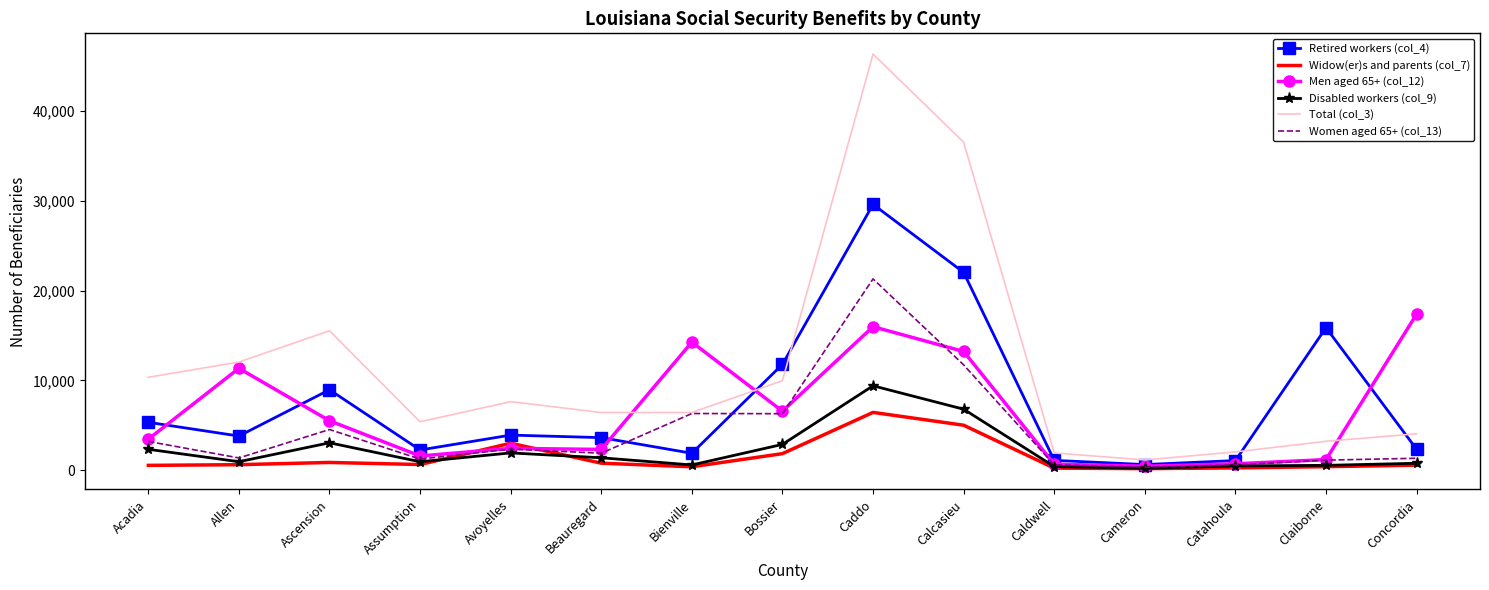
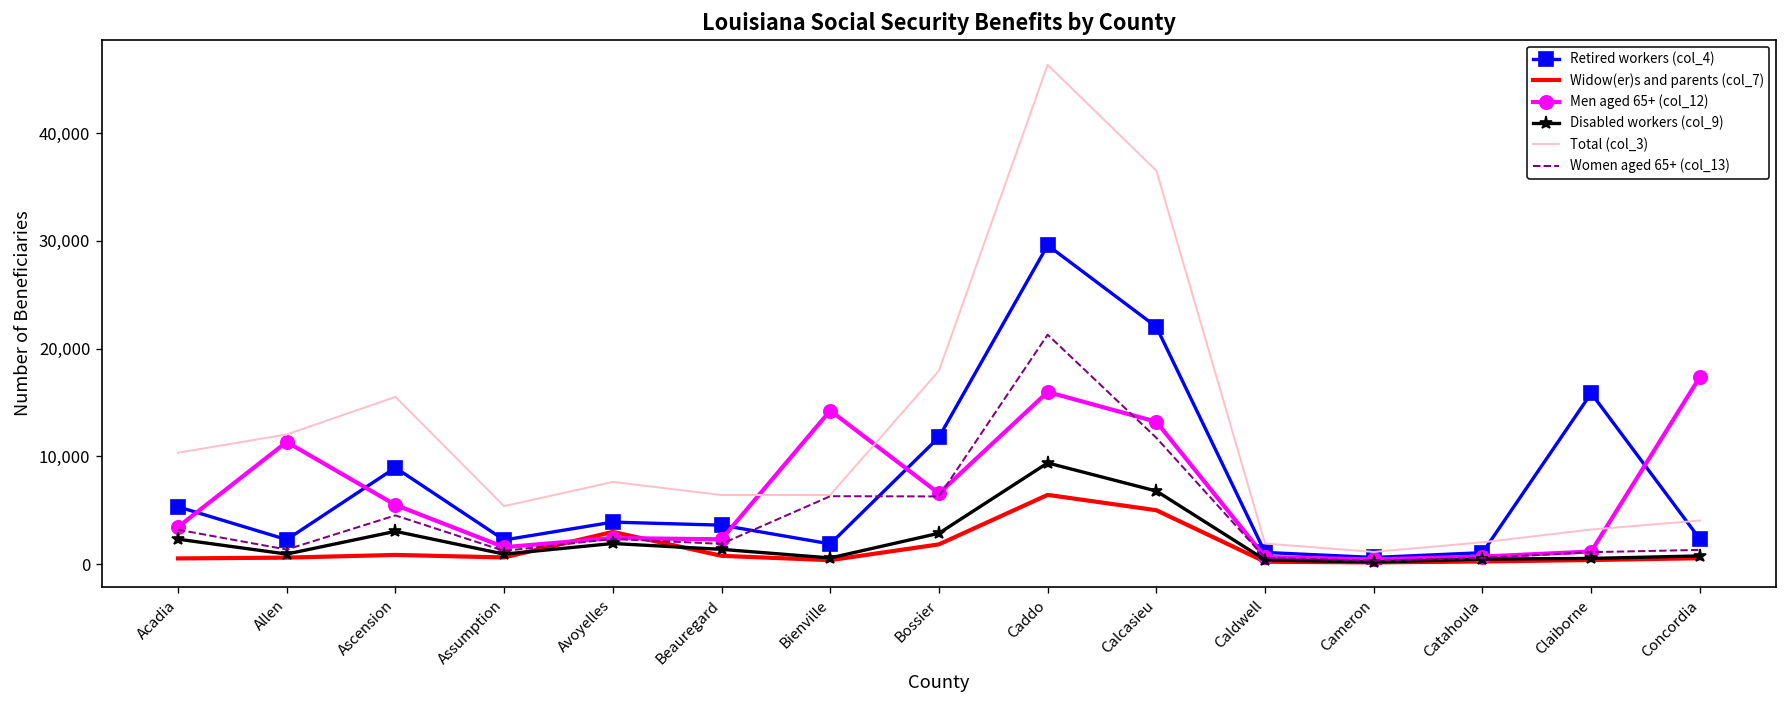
Retired workers (col_4), Allen: 4,000 -> 2,000
Total (col_3), Bossier: 10,000 -> 18,000
